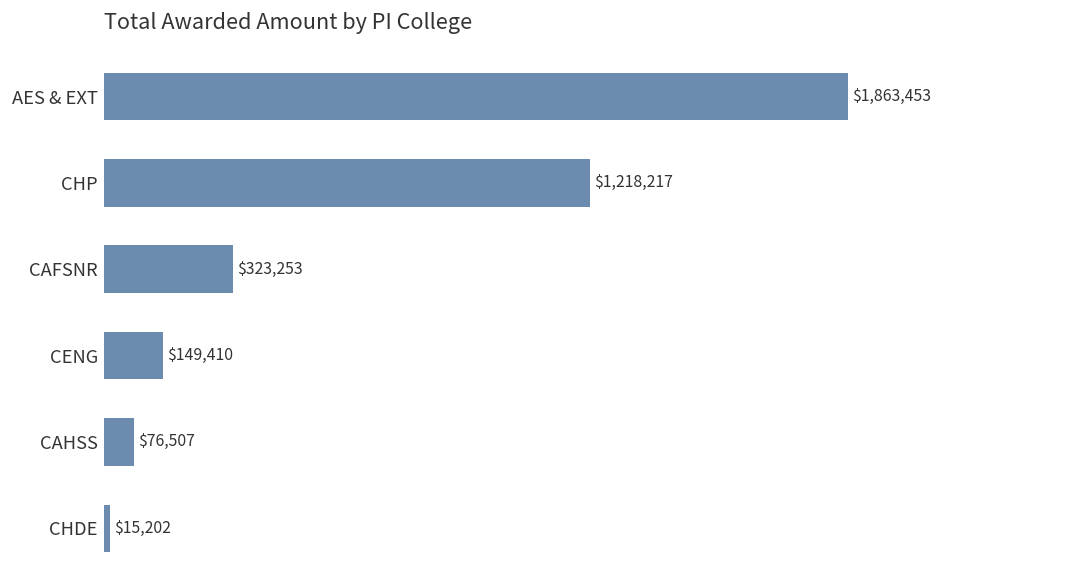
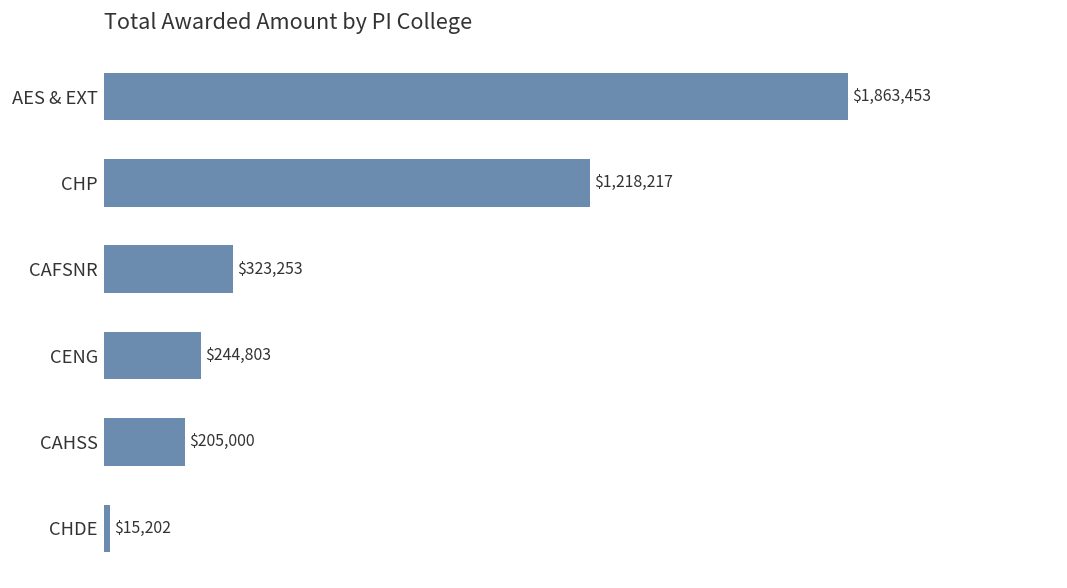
CENG: $149,410 -> $244,803
CAHSS: $76,507 -> $205,000
